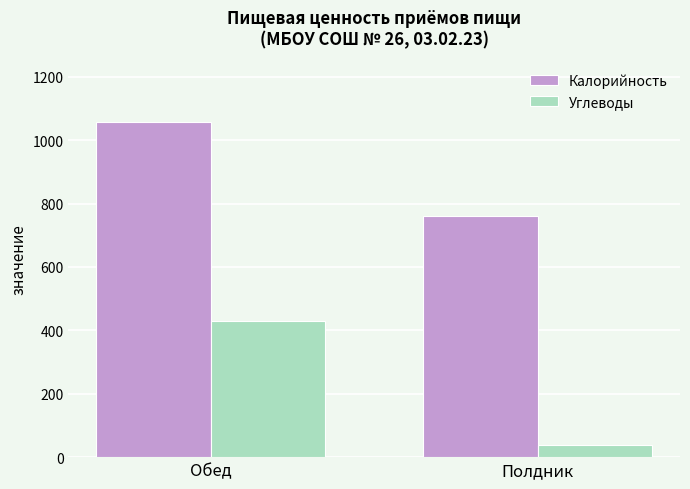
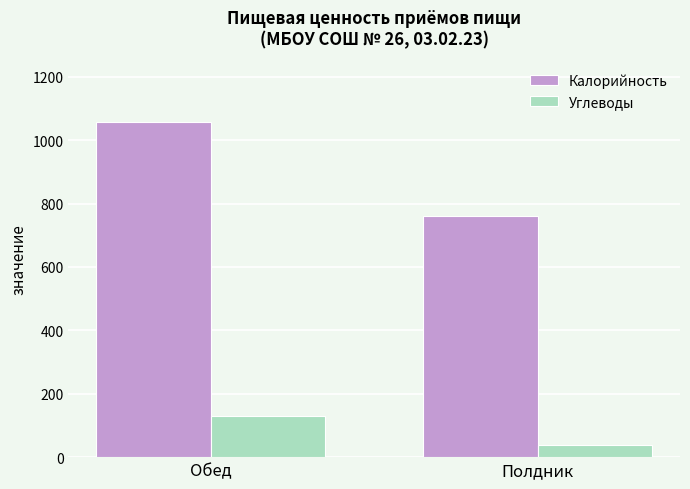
Углеводы, Обед: 430 -> 130
